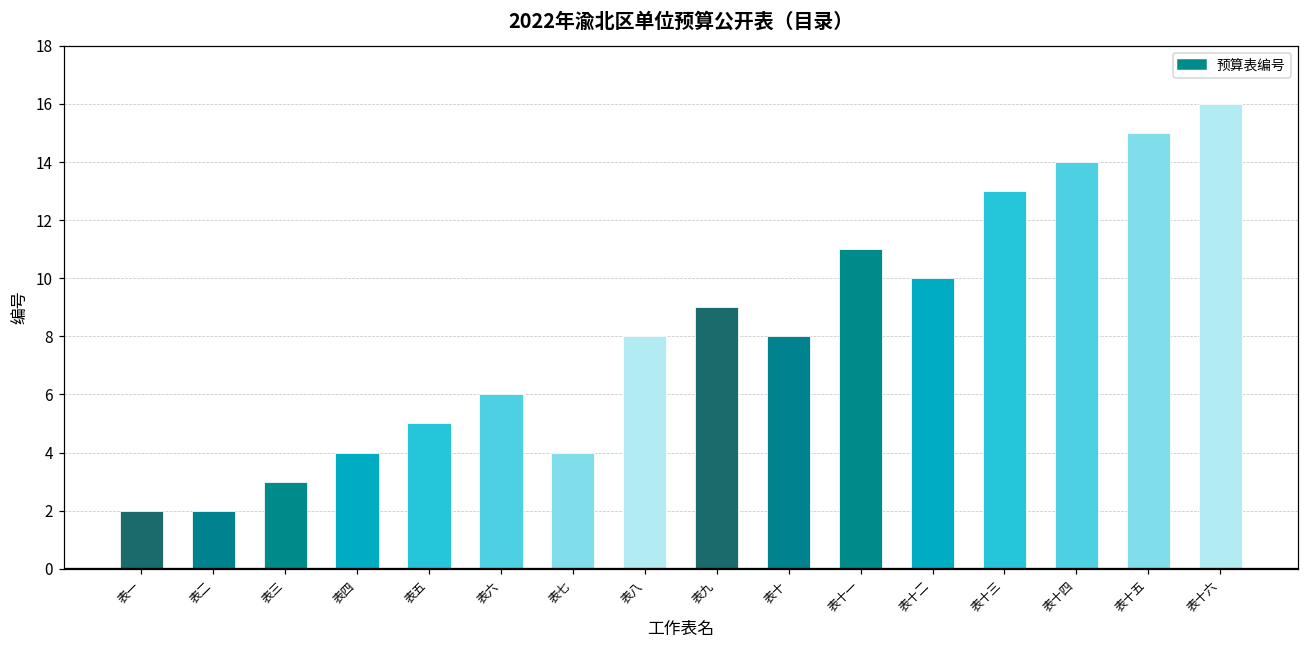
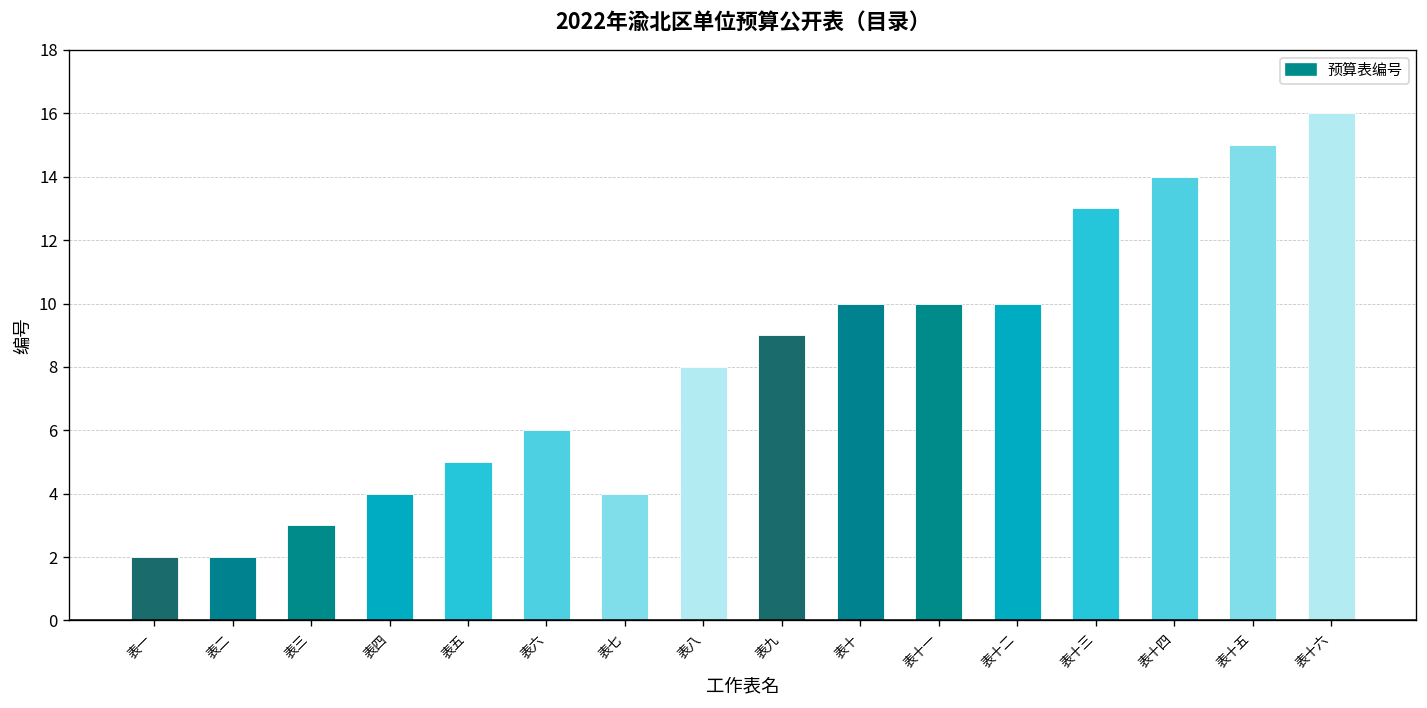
表十: 8 -> 10
表十一: 11 -> 10
